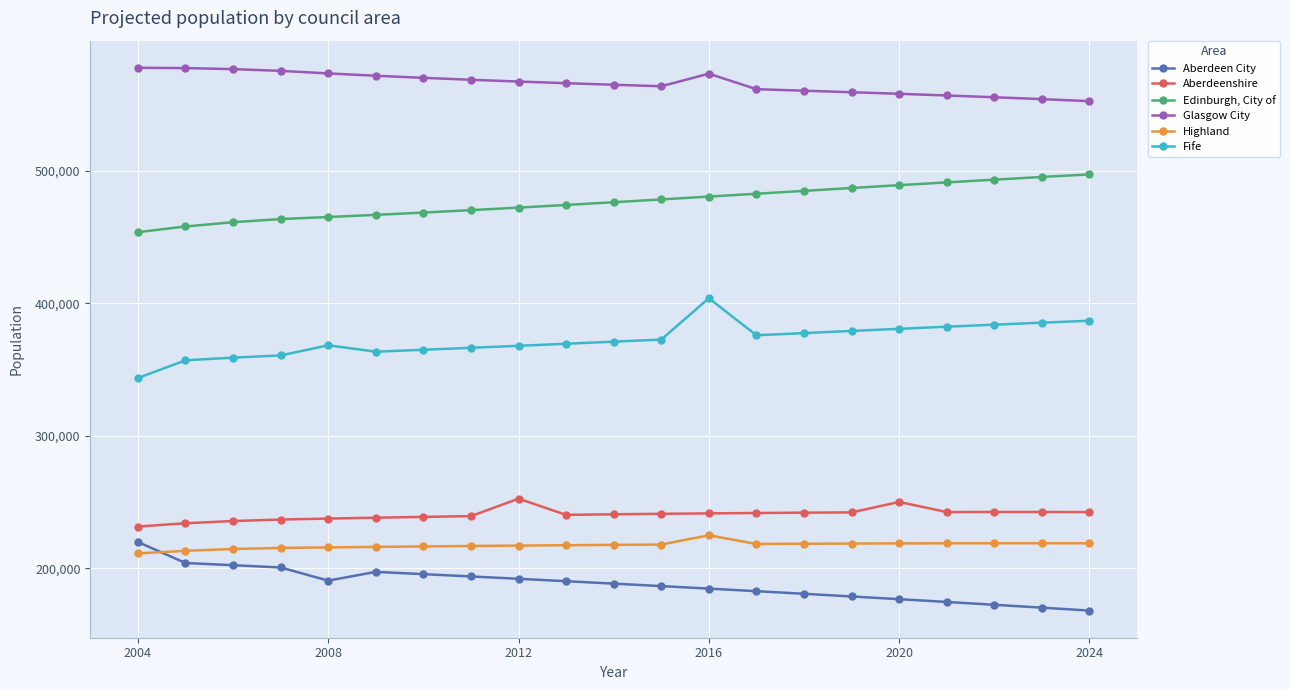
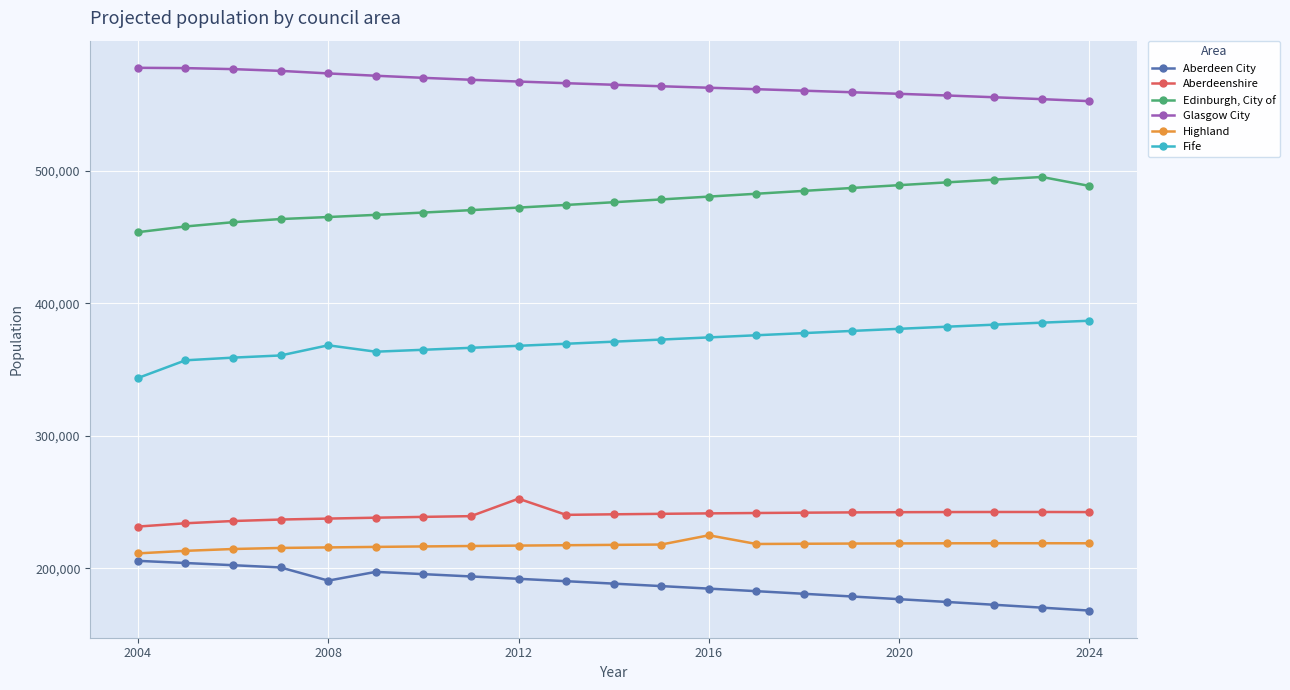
Aberdeen City, 2004: 220,000 -> 206,000
Glasgow City, 2016: 573,000 -> 563,000
Fife, 2016: 404,000 -> 374,000
Aberdeenshire, 2020: 250,000 -> 242,000
Edinburgh, City of, 2024: 497,000 -> 489,000
